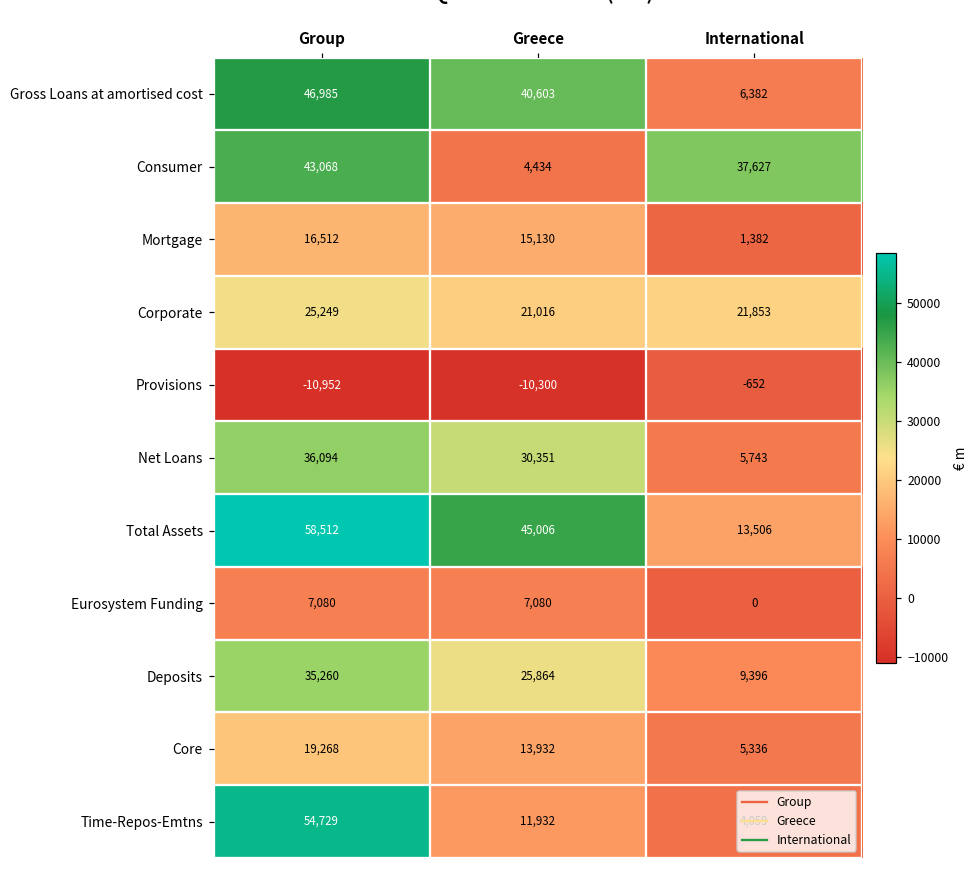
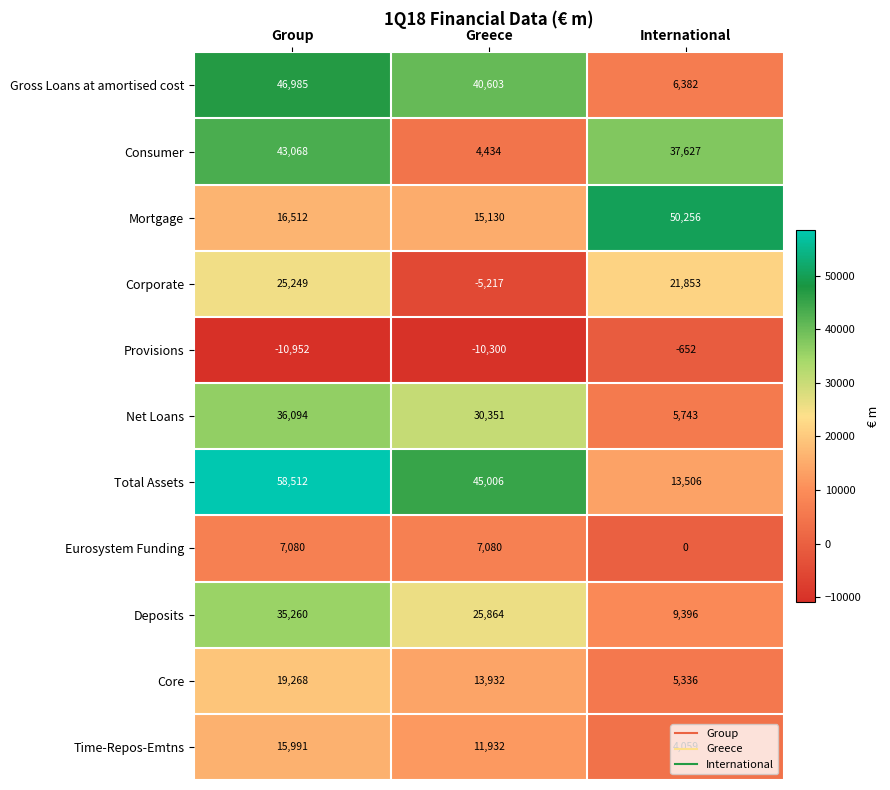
Mortgage, International: 1,382 -> 50,256
Corporate, Greece: 21,016 -> -5,217
Time-Repos-Emtns, Group: 54,729 -> 15,991
